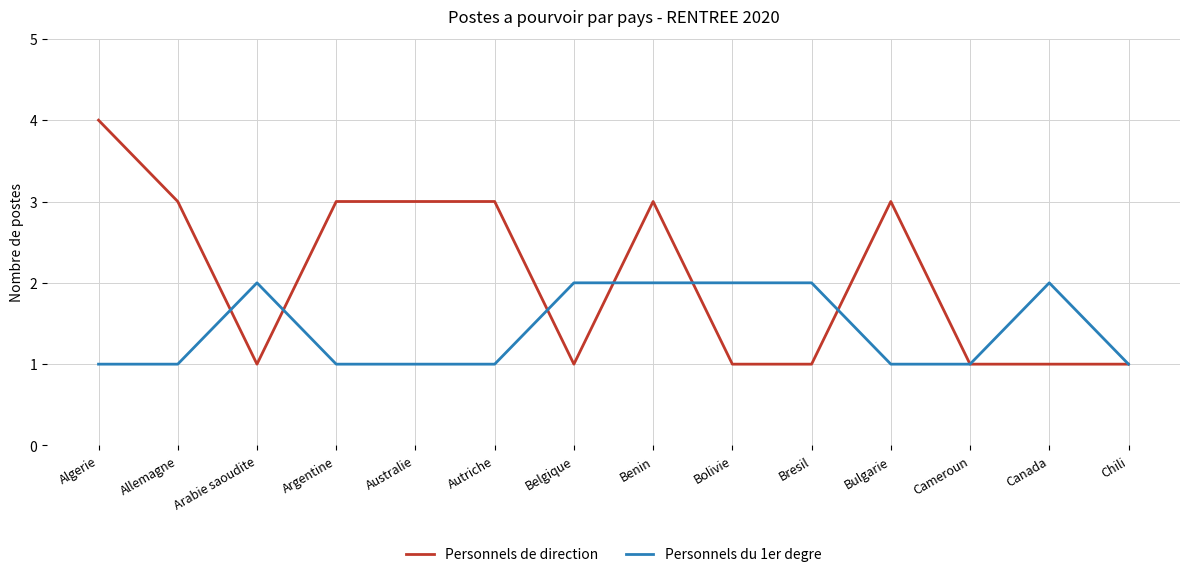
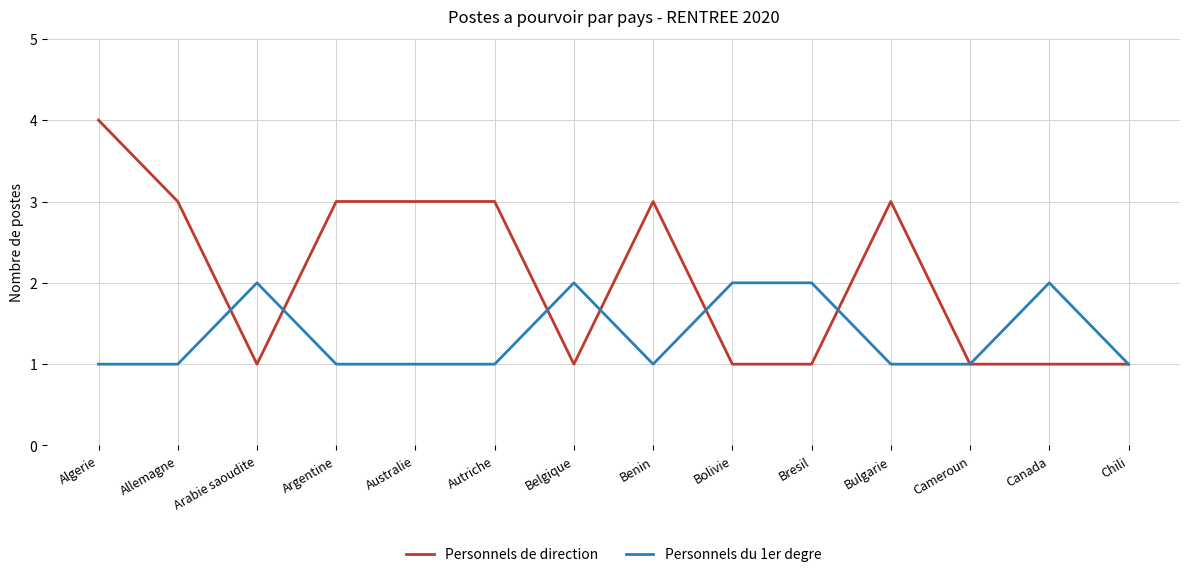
Personnels du 1er degre, Benin: 2 -> 1
